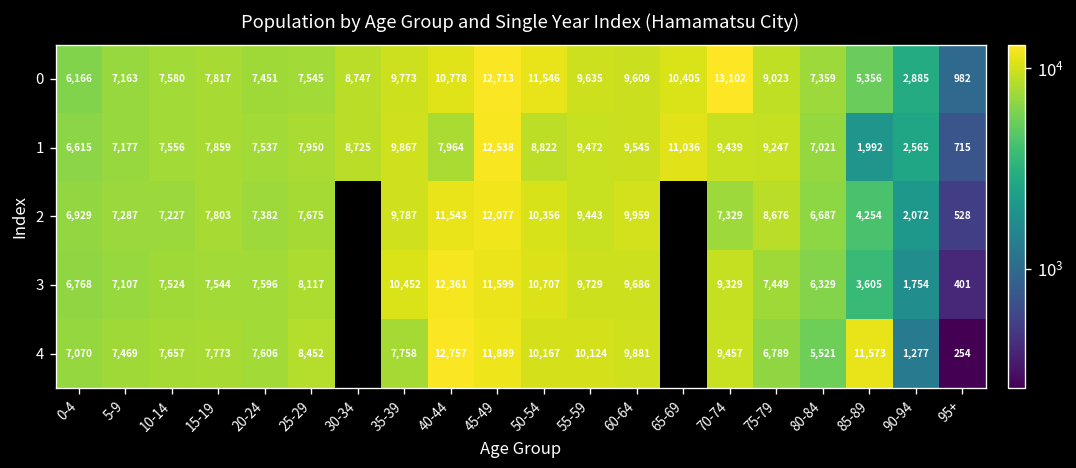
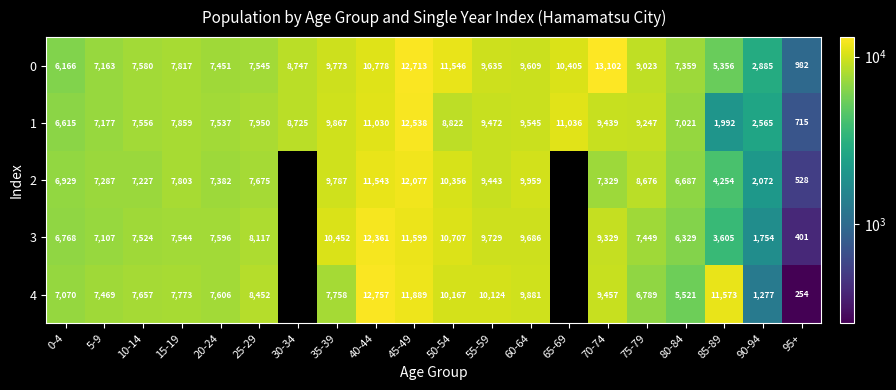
1, 40-44: 7,964 -> 11,030
